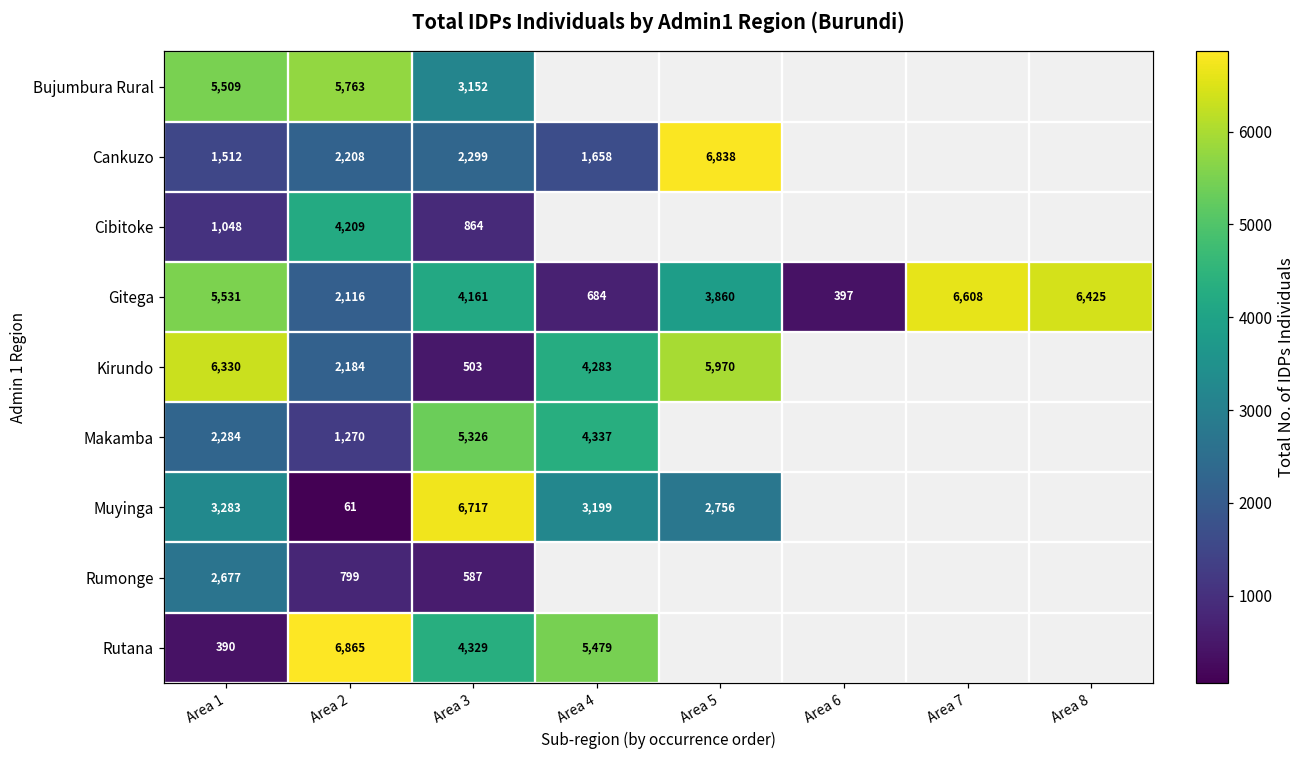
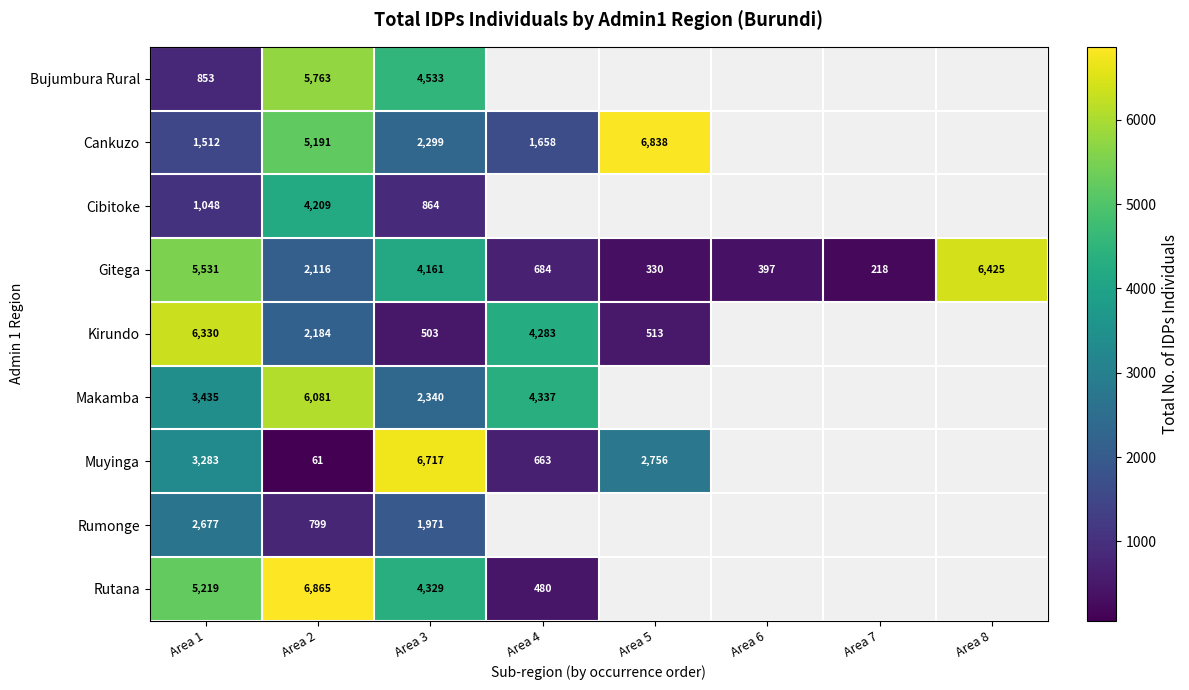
Bujumbura Rural, Area 1: 5,509 -> 853
Bujumbura Rural, Area 3: 3,152 -> 4,533
Cankuzo, Area 2: 2,208 -> 5,191
Gitega, Area 5: 3,860 -> 330
Gitega, Area 7: 6,608 -> 218
Kirundo, Area 5: 5,970 -> 513
Makamba, Area 1: 2,284 -> 3,435
Makamba, Area 2: 1,270 -> 6,081
Makamba, Area 3: 5,326 -> 2,340
Muyinga, Area 4: 3,199 -> 663
Rumonge, Area 3: 587 -> 1,971
Rutana, Area 1: 390 -> 5,219
Rutana, Area 4: 5,479 -> 480
